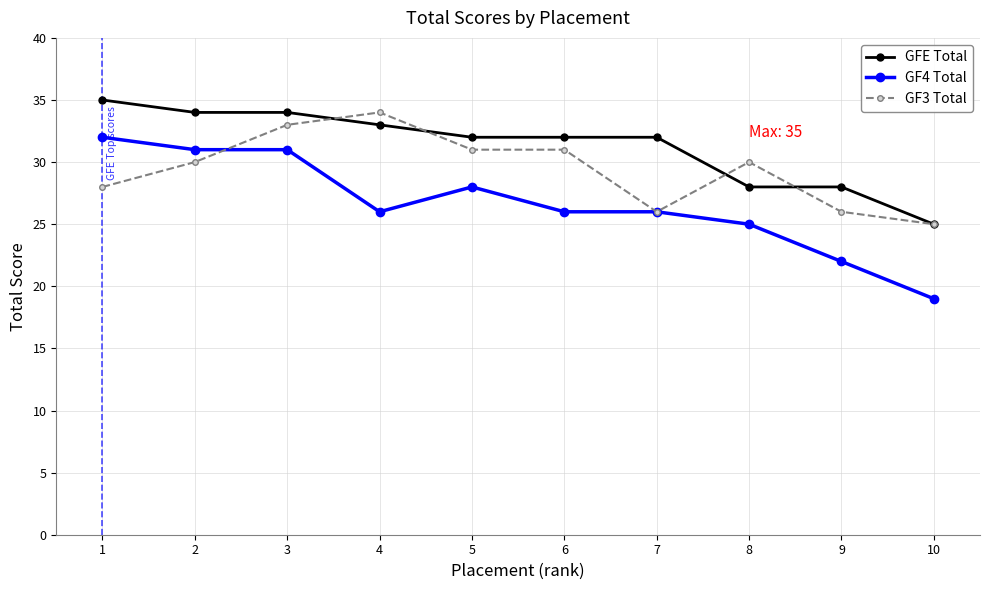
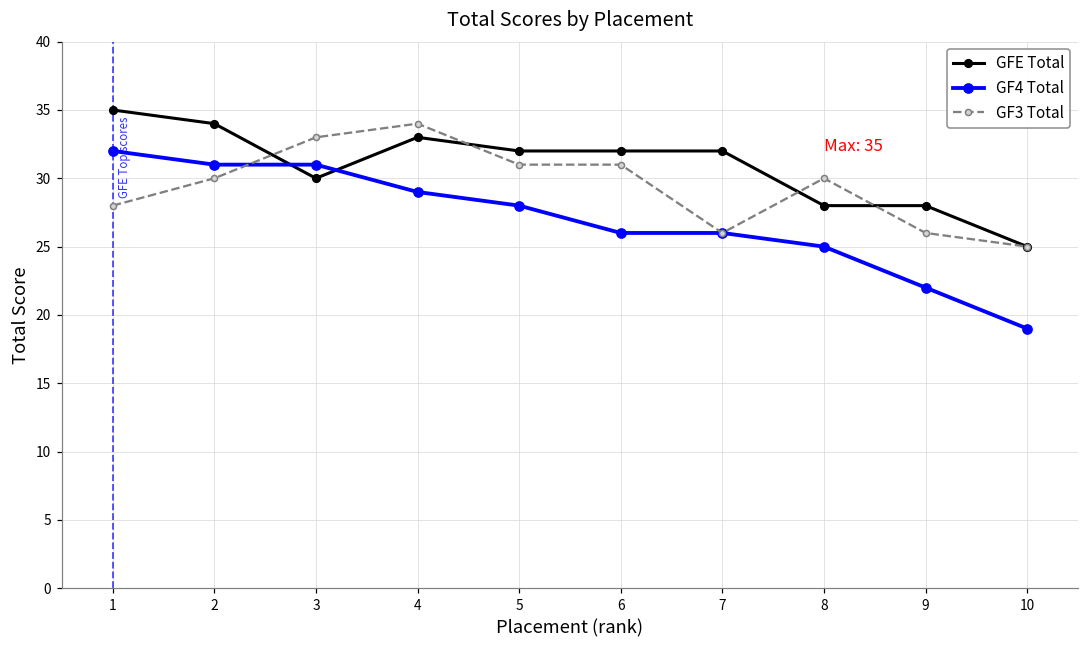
GFE Total, 3: 34 -> 30
GF4 Total, 4: 26 -> 29
